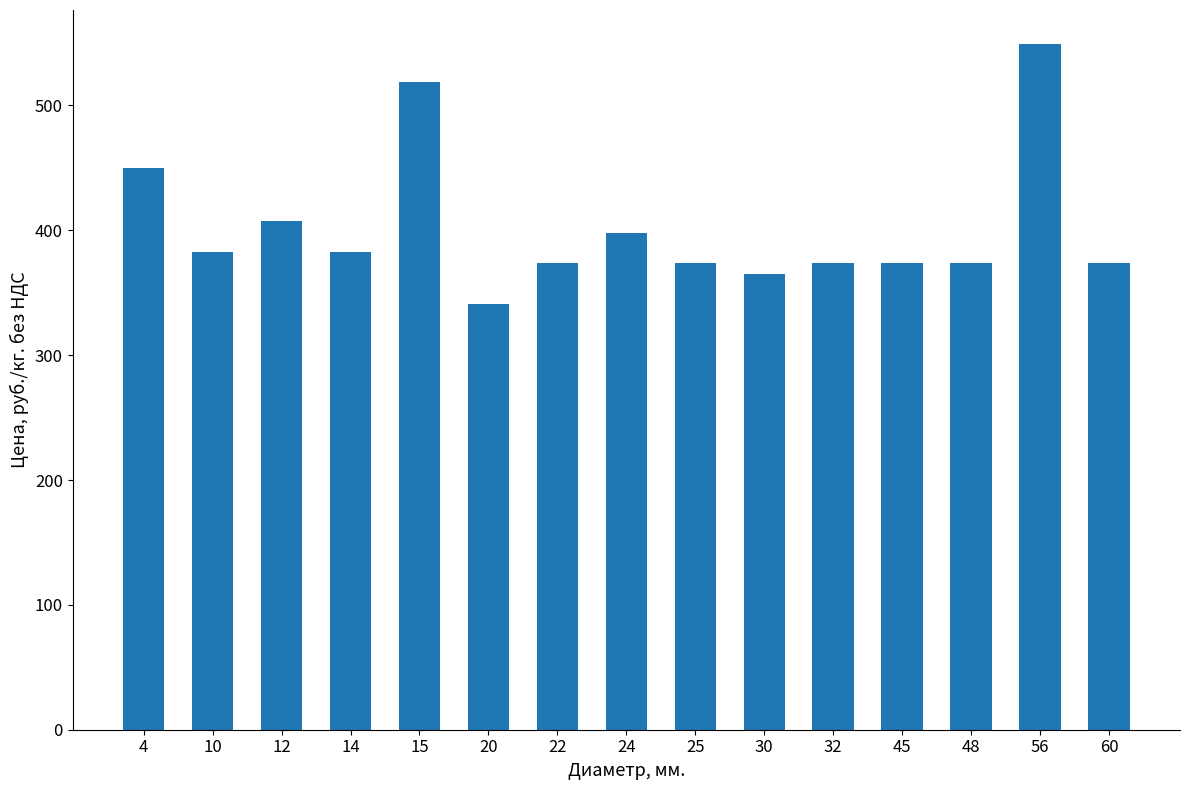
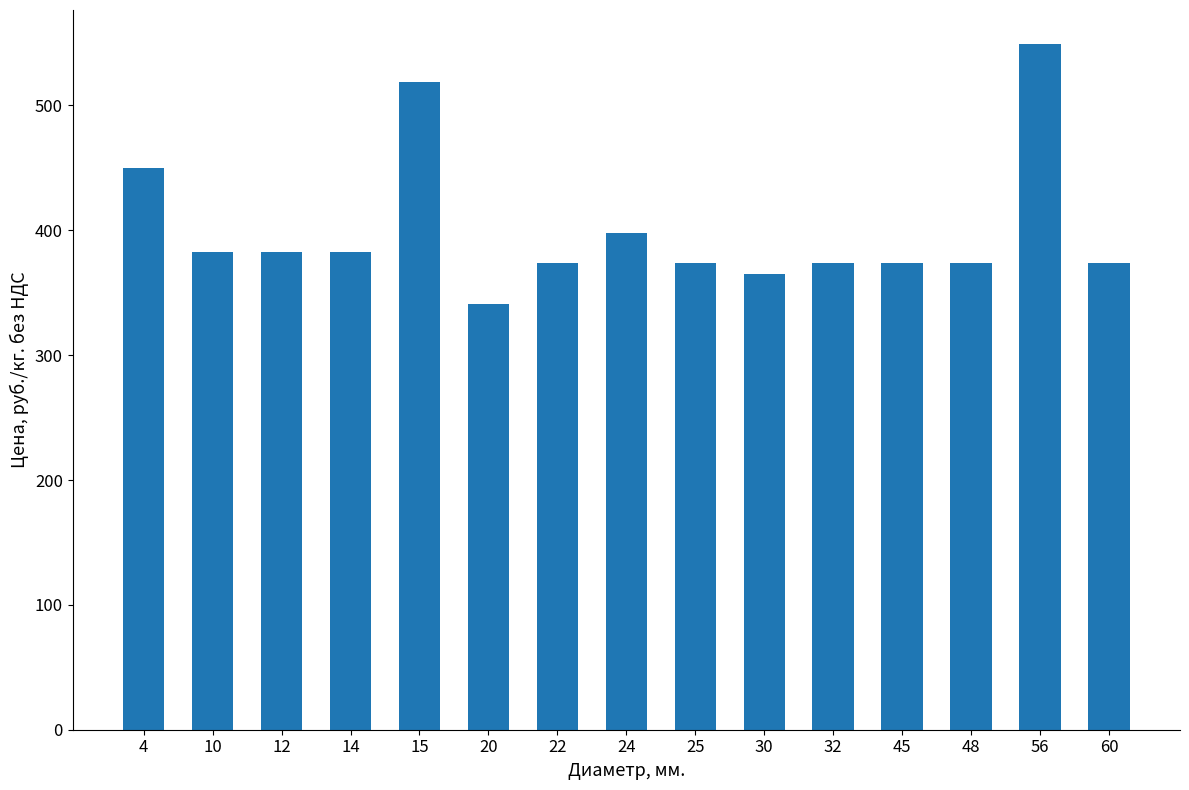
12: 407 -> 383
